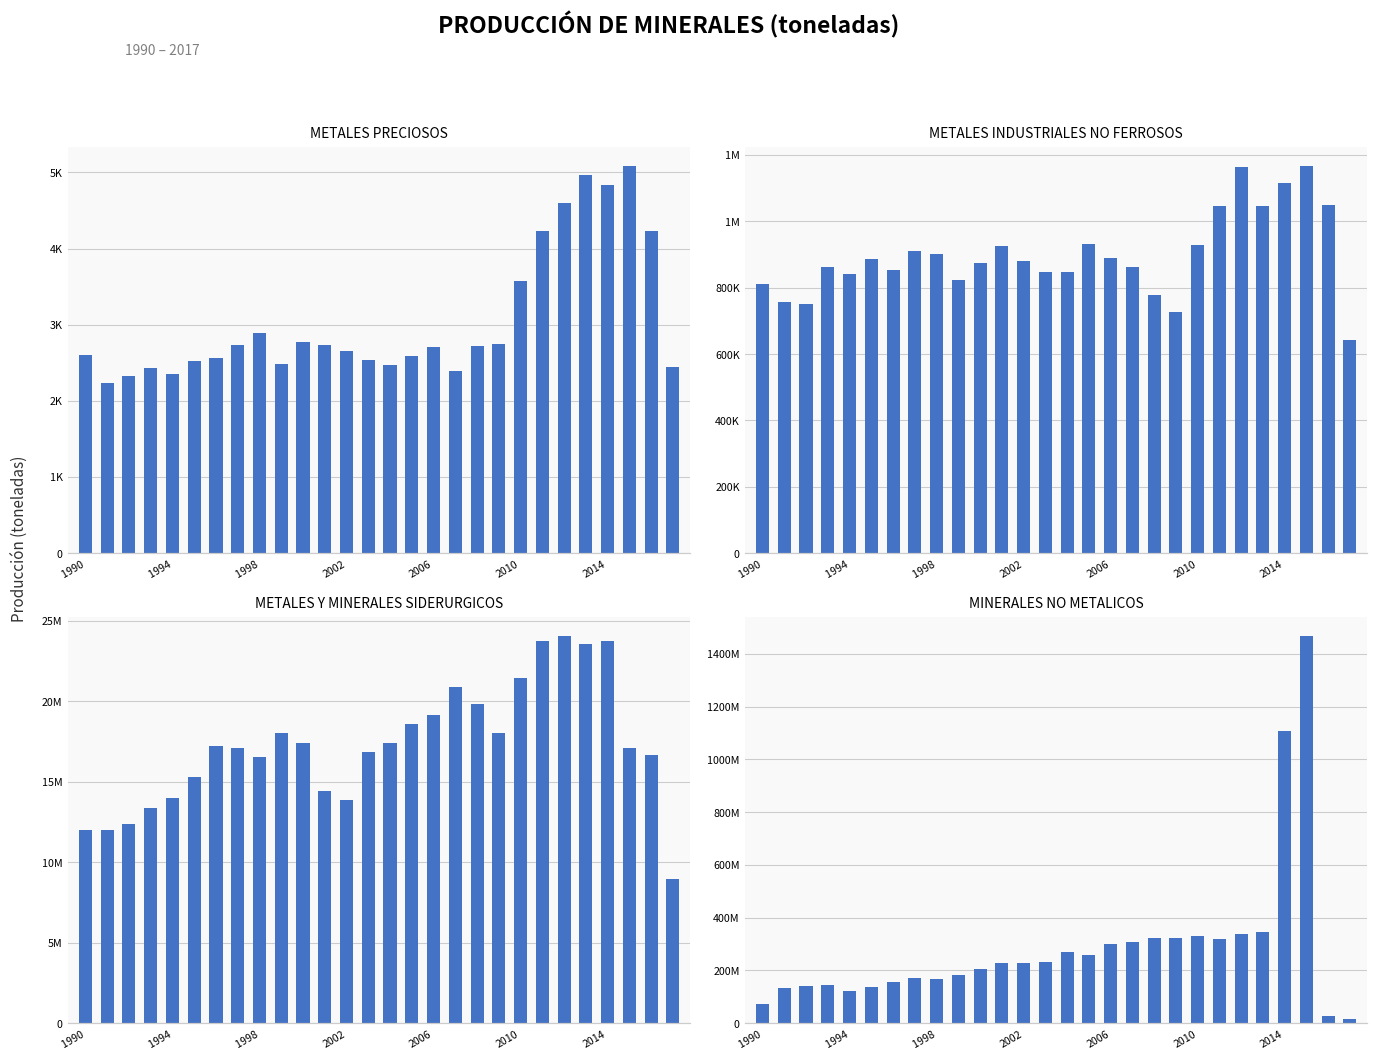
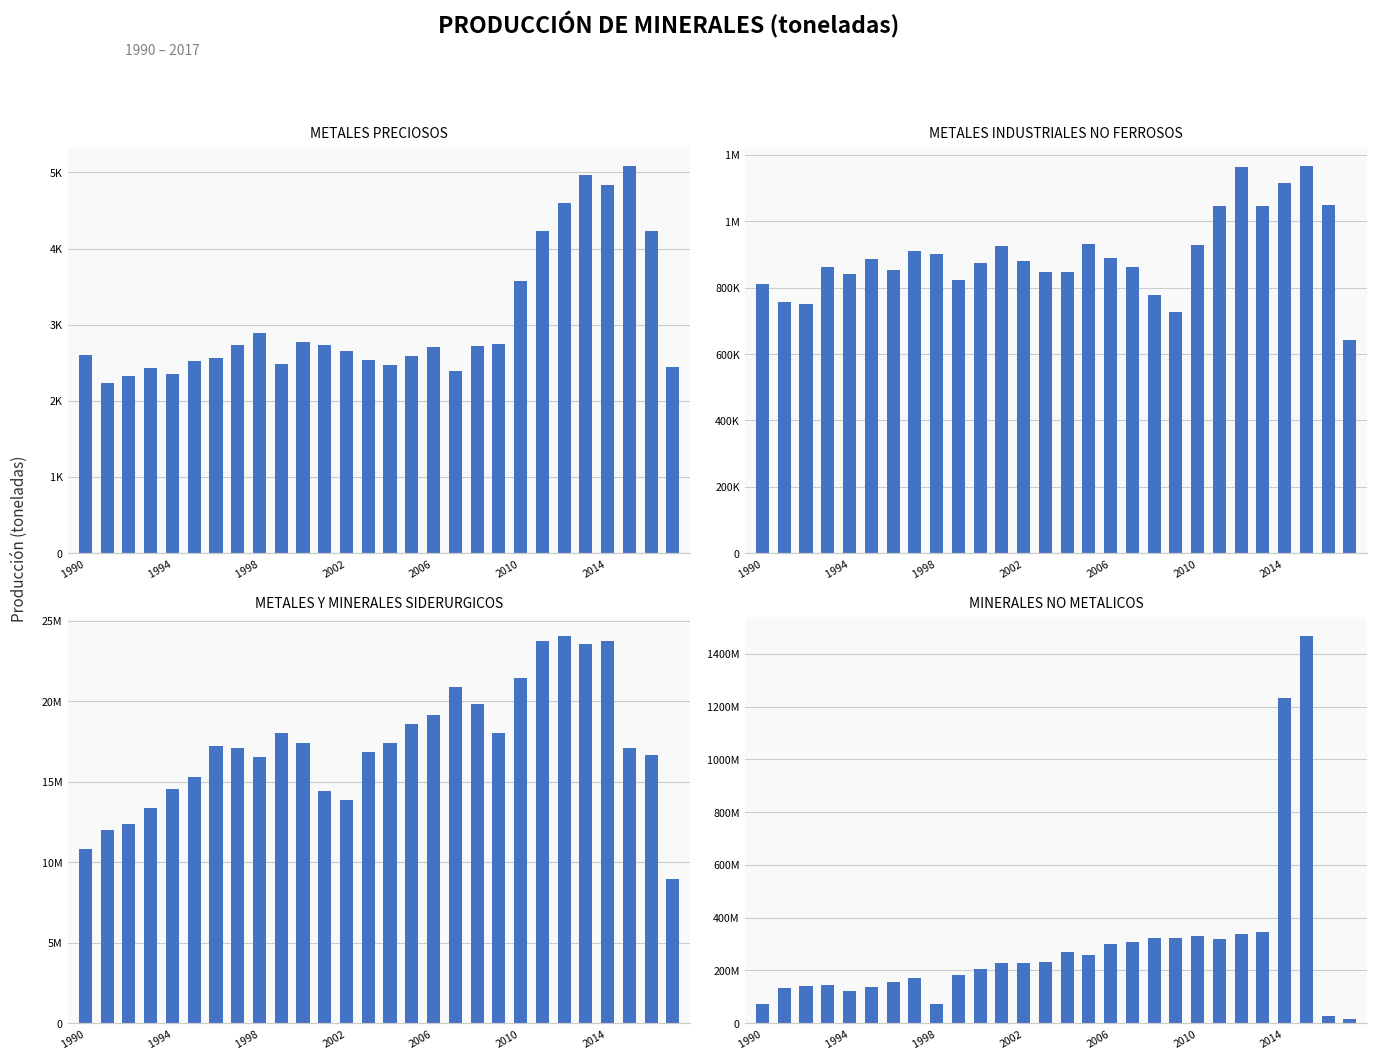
METALES Y MINERALES SIDERURGICOS, 1990: 12000000 -> 10800000
METALES Y MINERALES SIDERURGICOS, 1994: 14000000 -> 14500000
MINERALES NO METALICOS, 1998: 170000000 -> 70000000
MINERALES NO METALICOS, 2014: 1110000000 -> 1230000000
